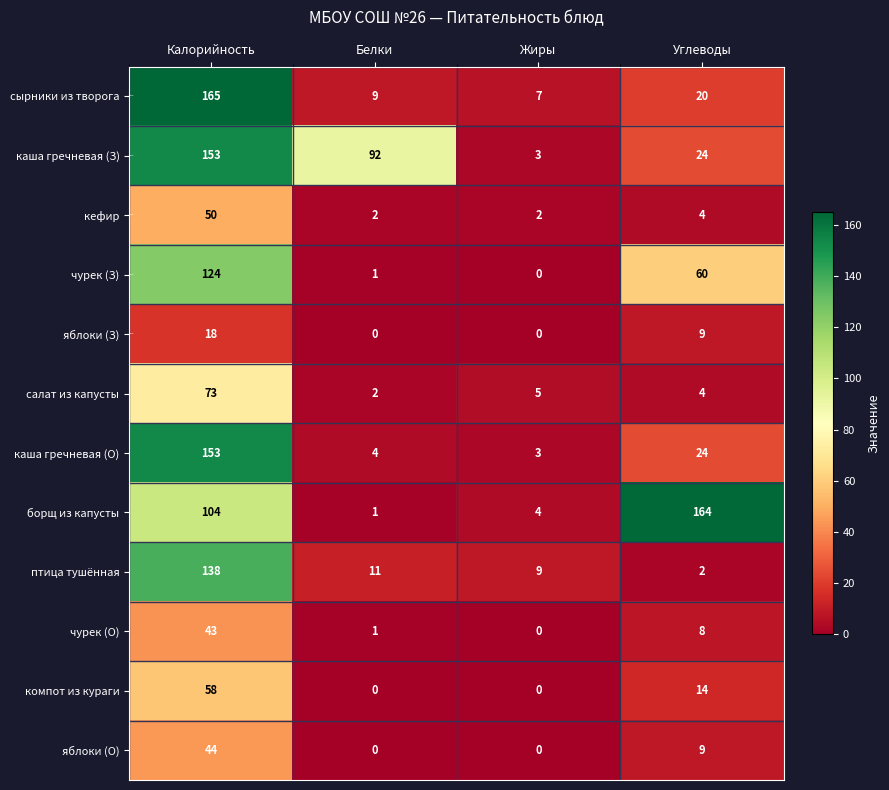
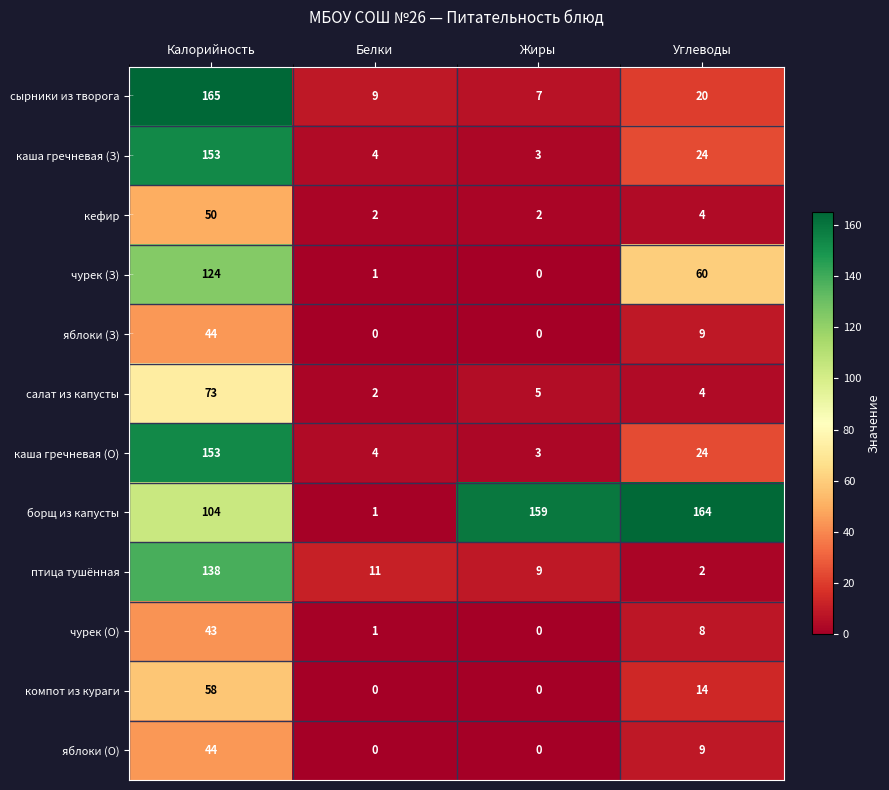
каша гречневая (З), Белки: 92 -> 4
яблоки (З), Калорийность: 18 -> 44
борщ из капусты, Жиры: 4 -> 159
